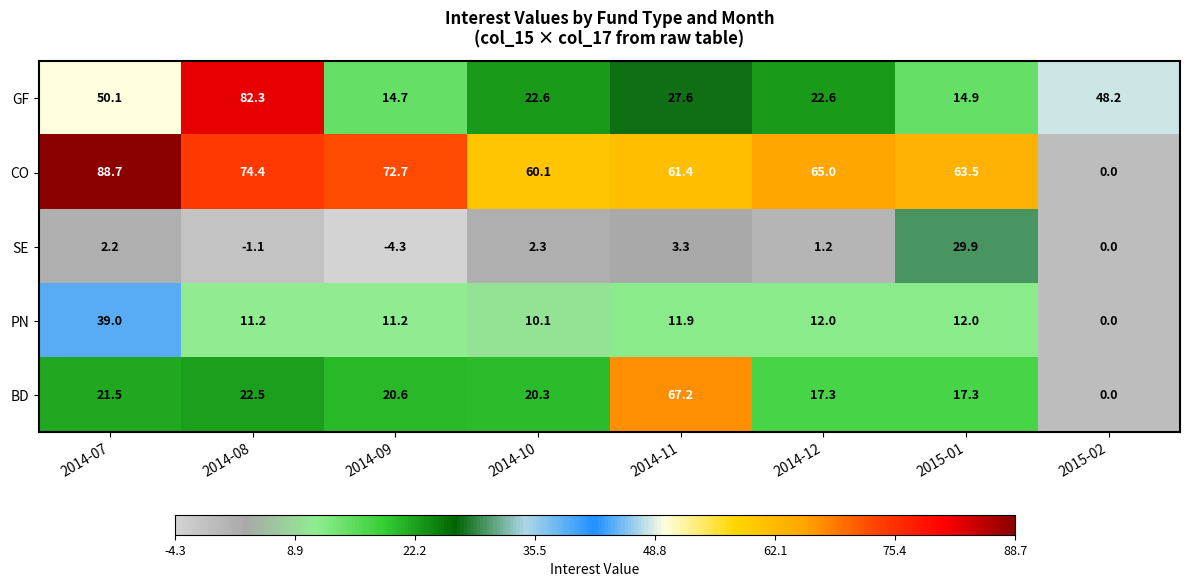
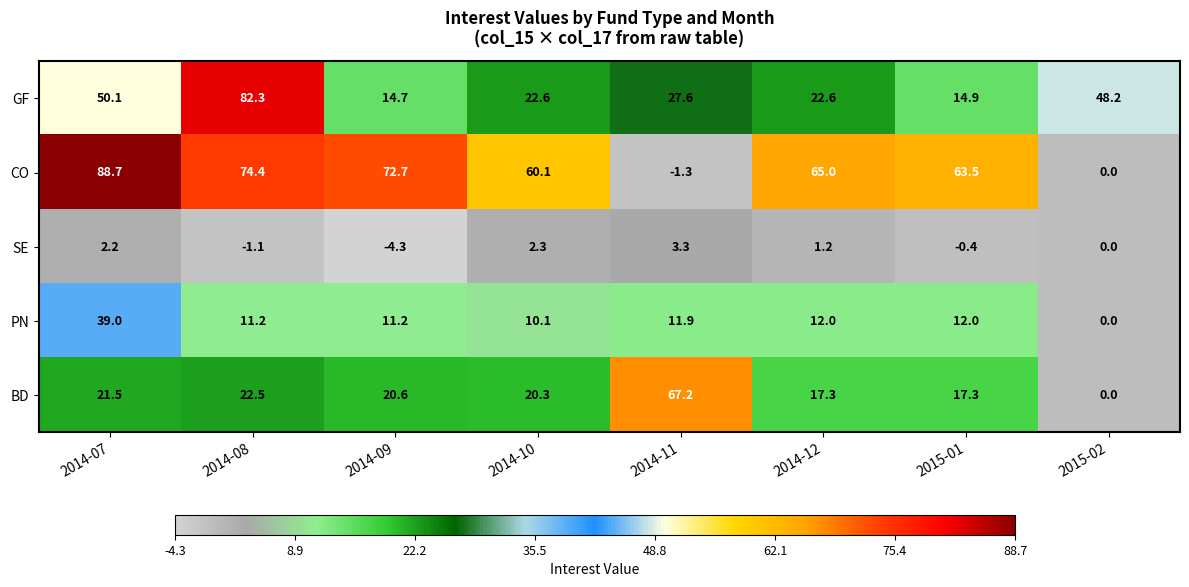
CO, 2014-11: 61.4 -> -1.3
SE, 2015-01: 29.9 -> -0.4
